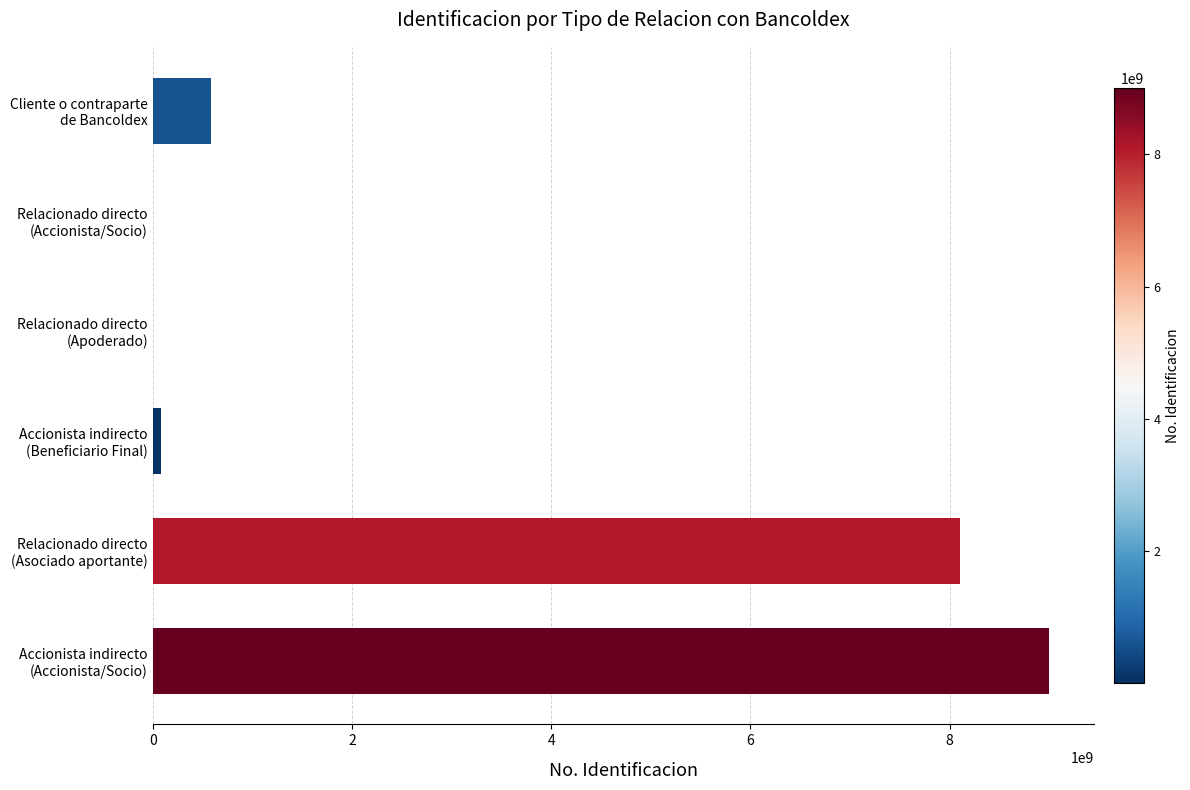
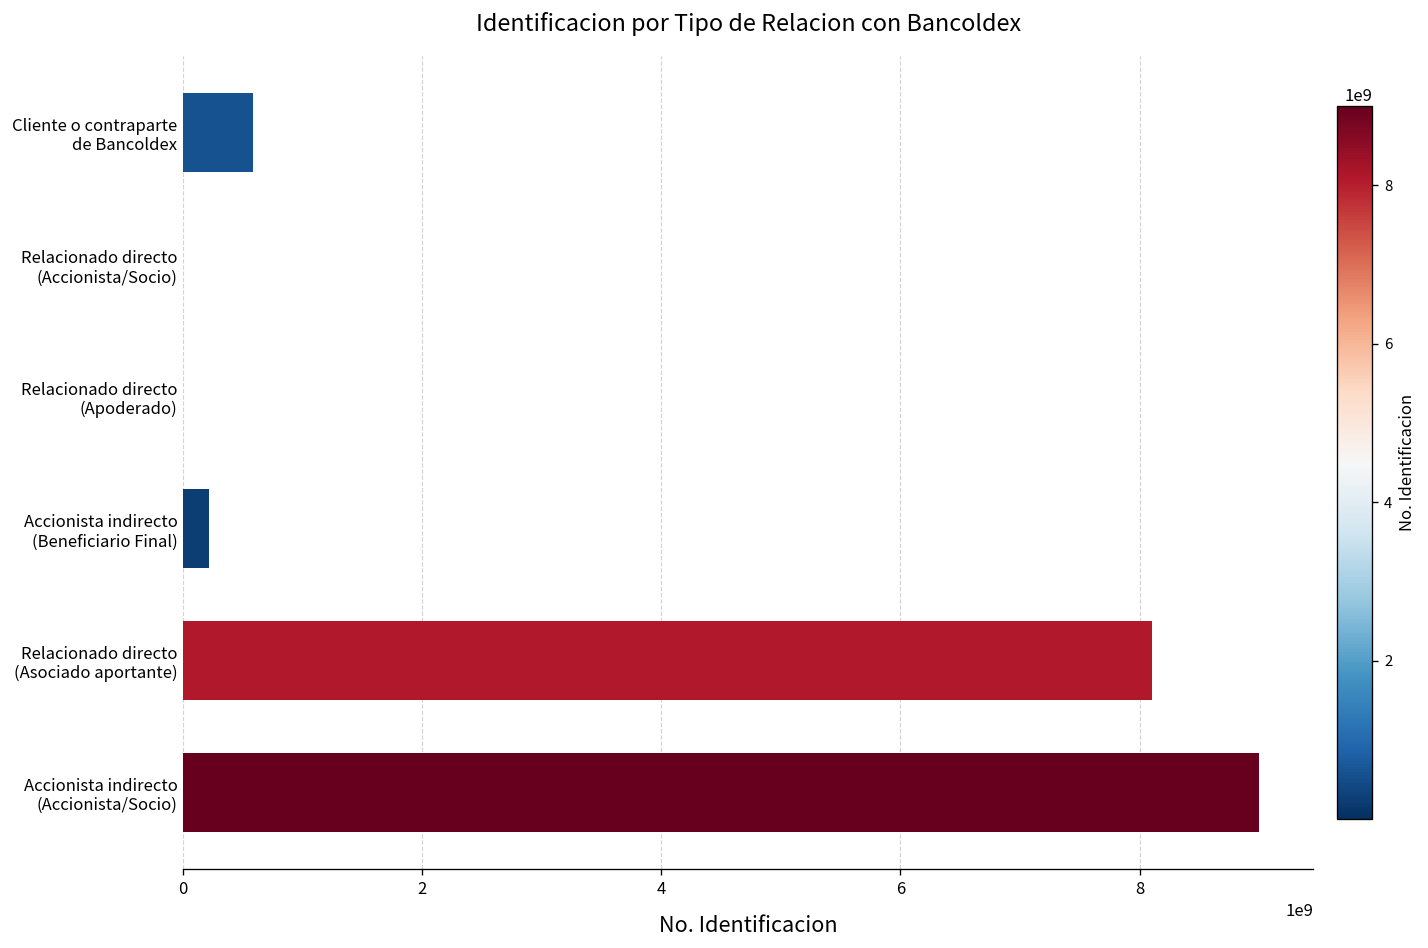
Accionista indirecto (Beneficiario Final): 100000000 -> 200000000
